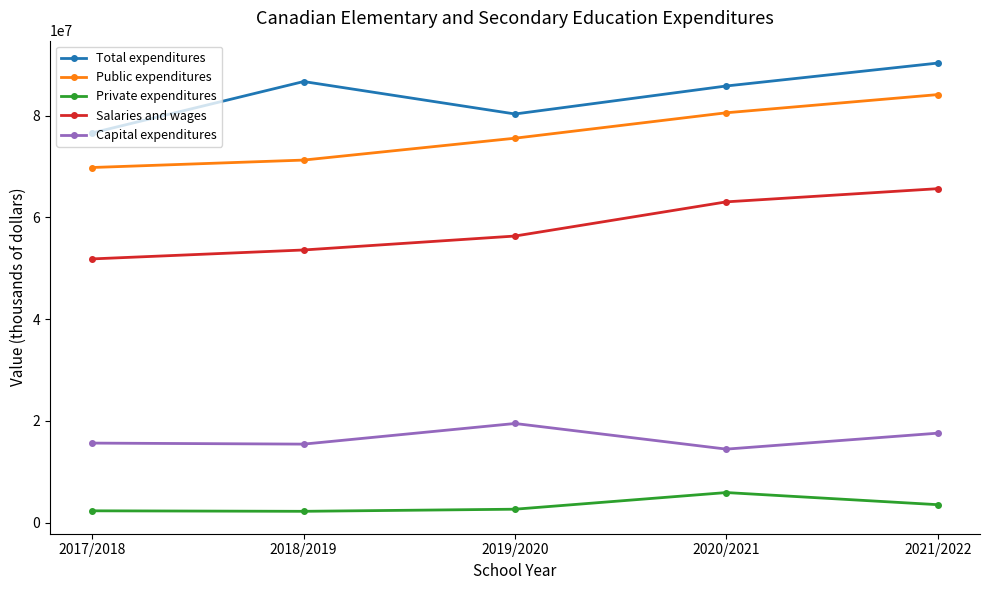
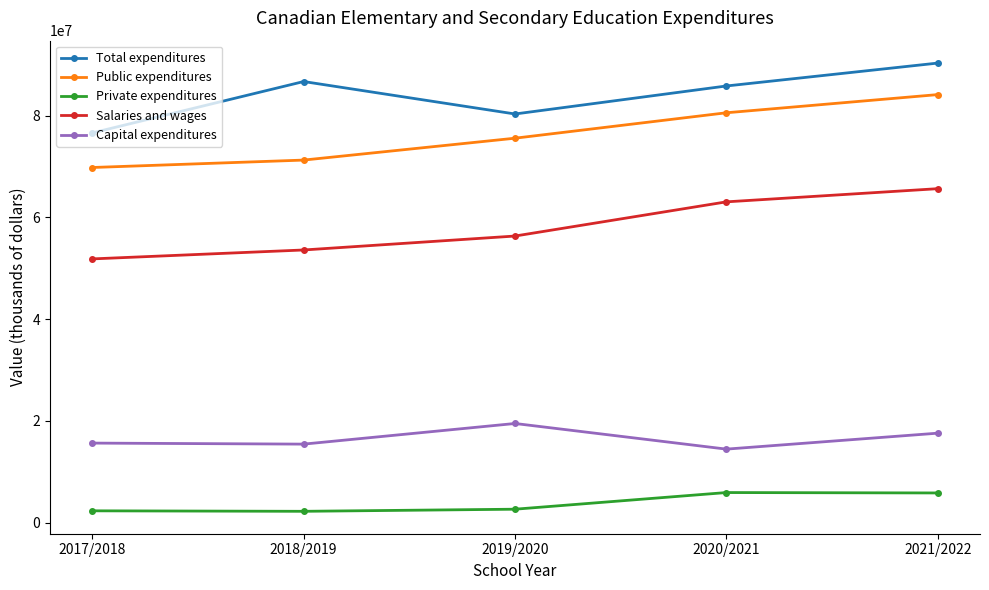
Private expenditures, 2021/2022: 4000000 -> 6000000
